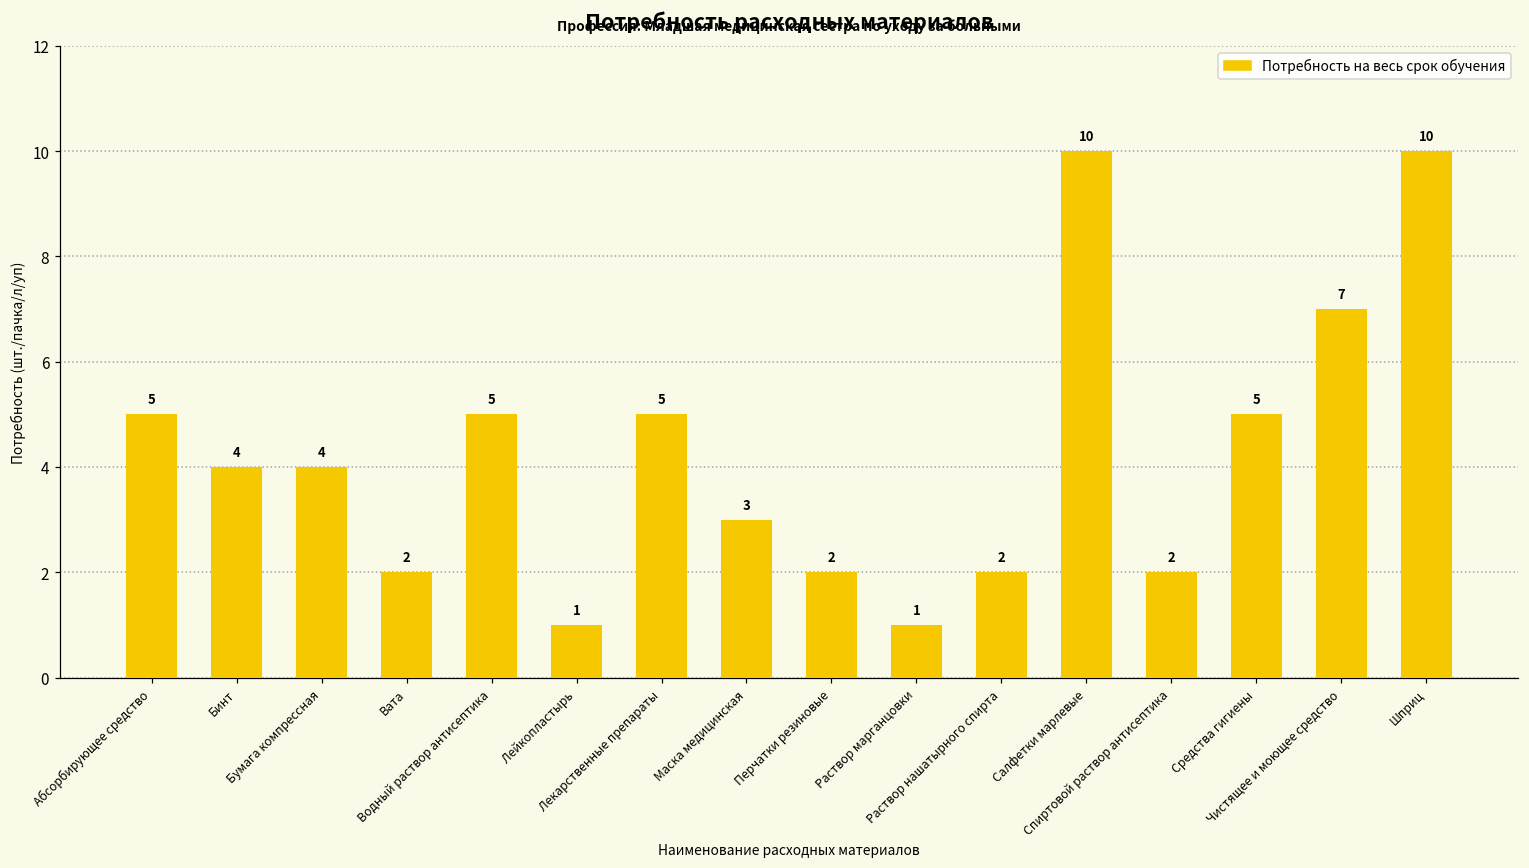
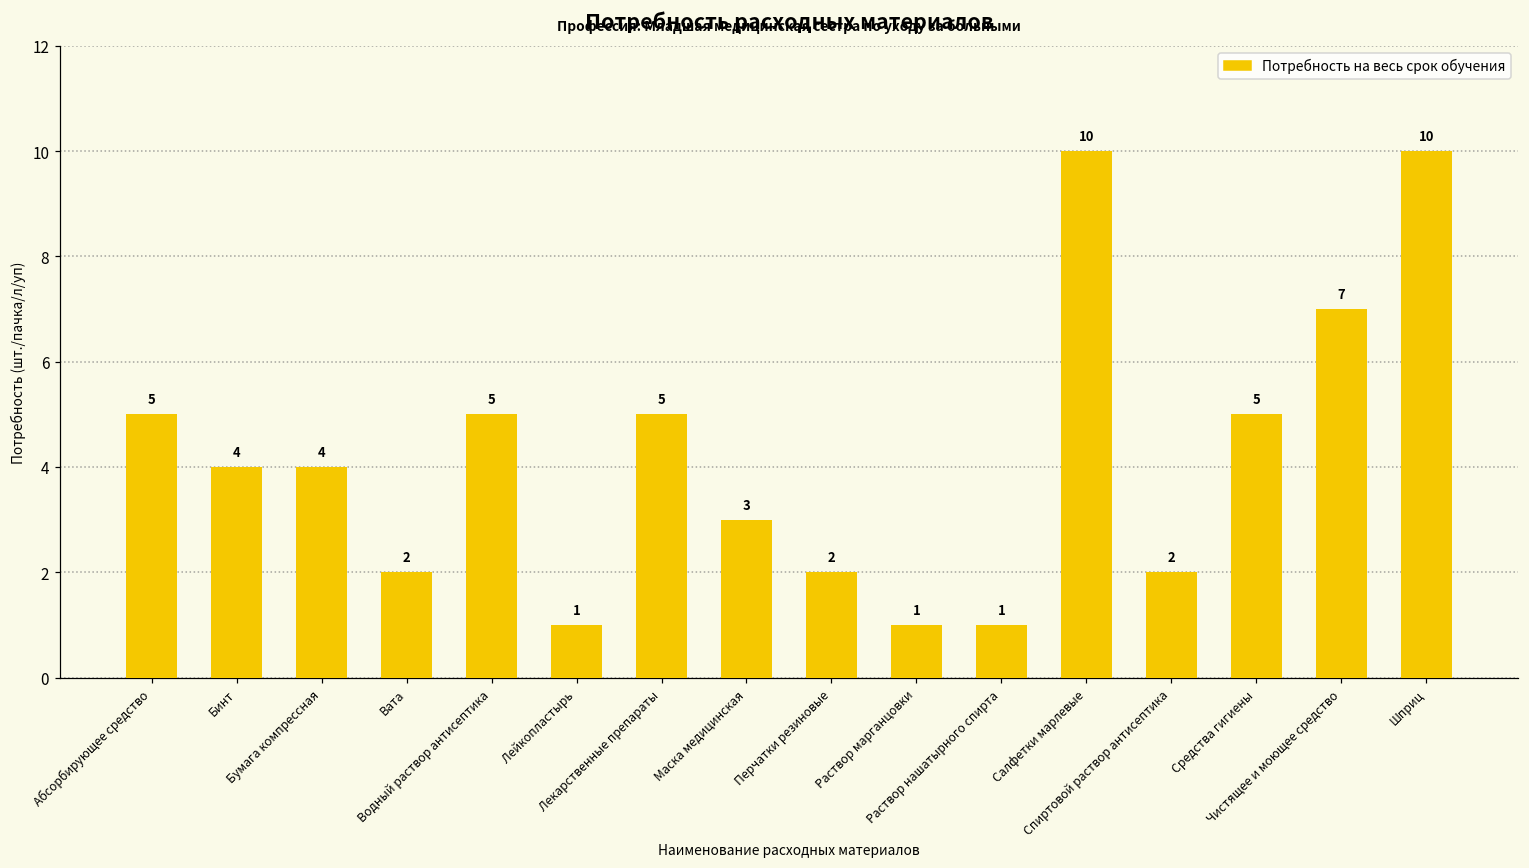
Раствор нашатырного спирта: 2 -> 1
